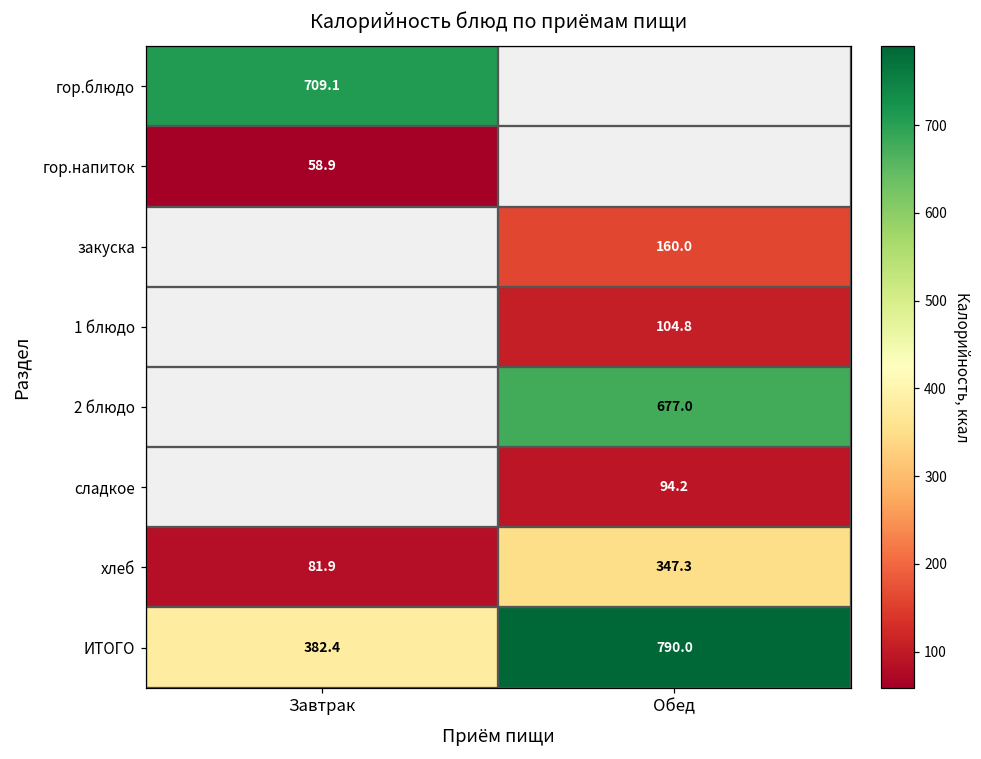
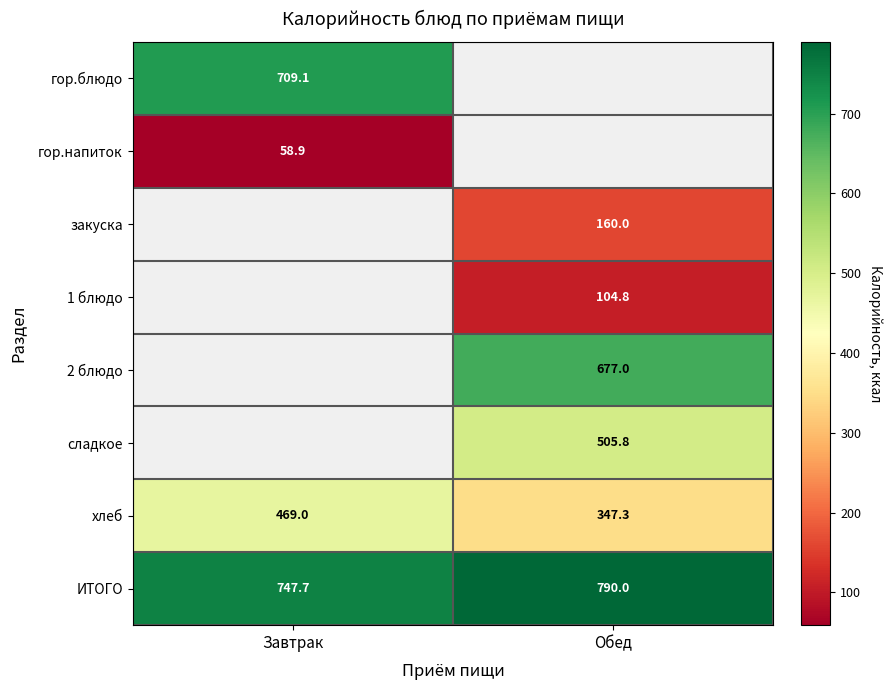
сладкое, Обед: 94.2 -> 505.8
хлеб, Завтрак: 81.9 -> 469.0
ИТОГО, Завтрак: 382.4 -> 747.7
